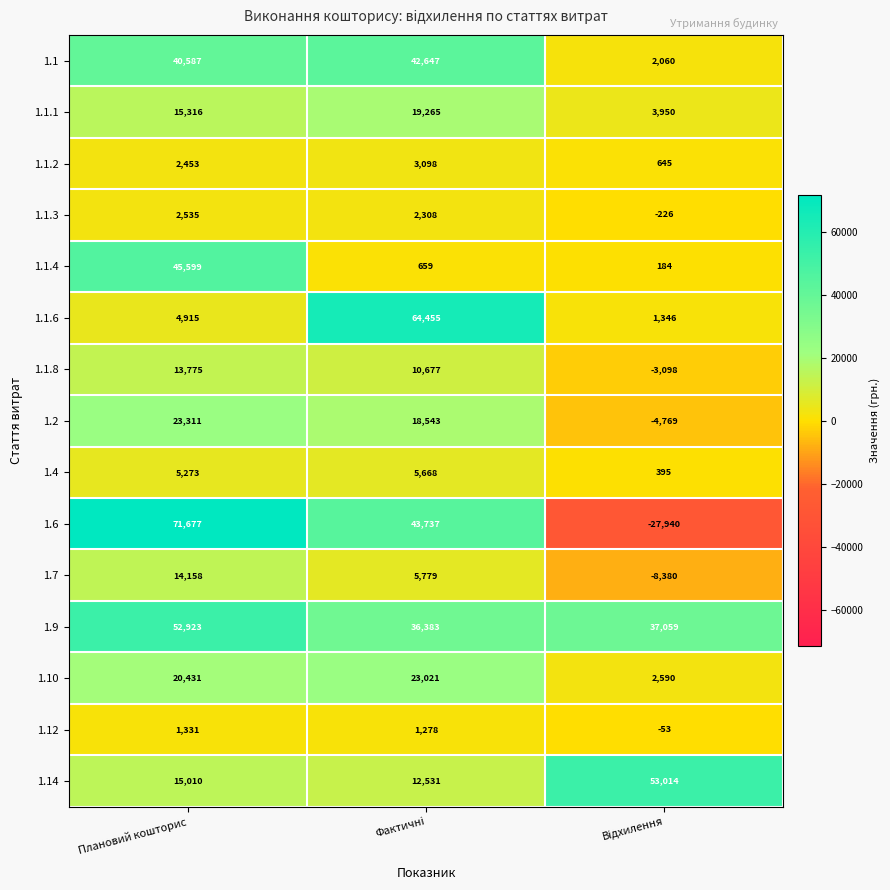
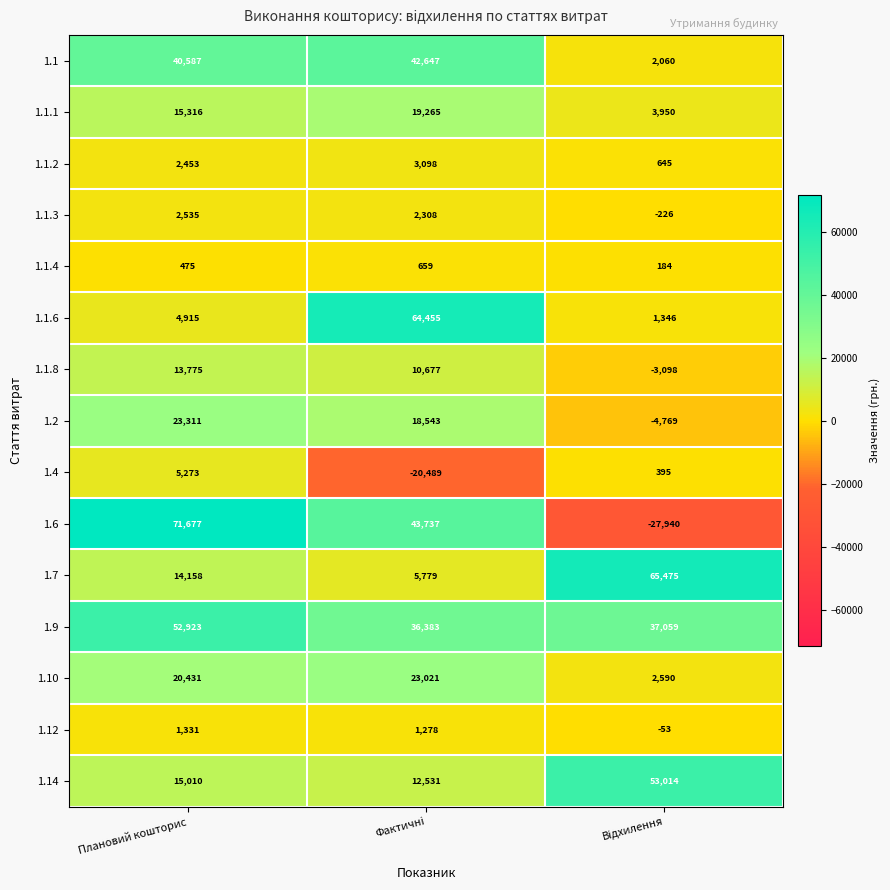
1.1.4, Плановий кошторис: 45,599 -> 475
1.4, Фактичні: 5,668 -> -20,489
1.7, Відхилення: -8,380 -> 65,475
